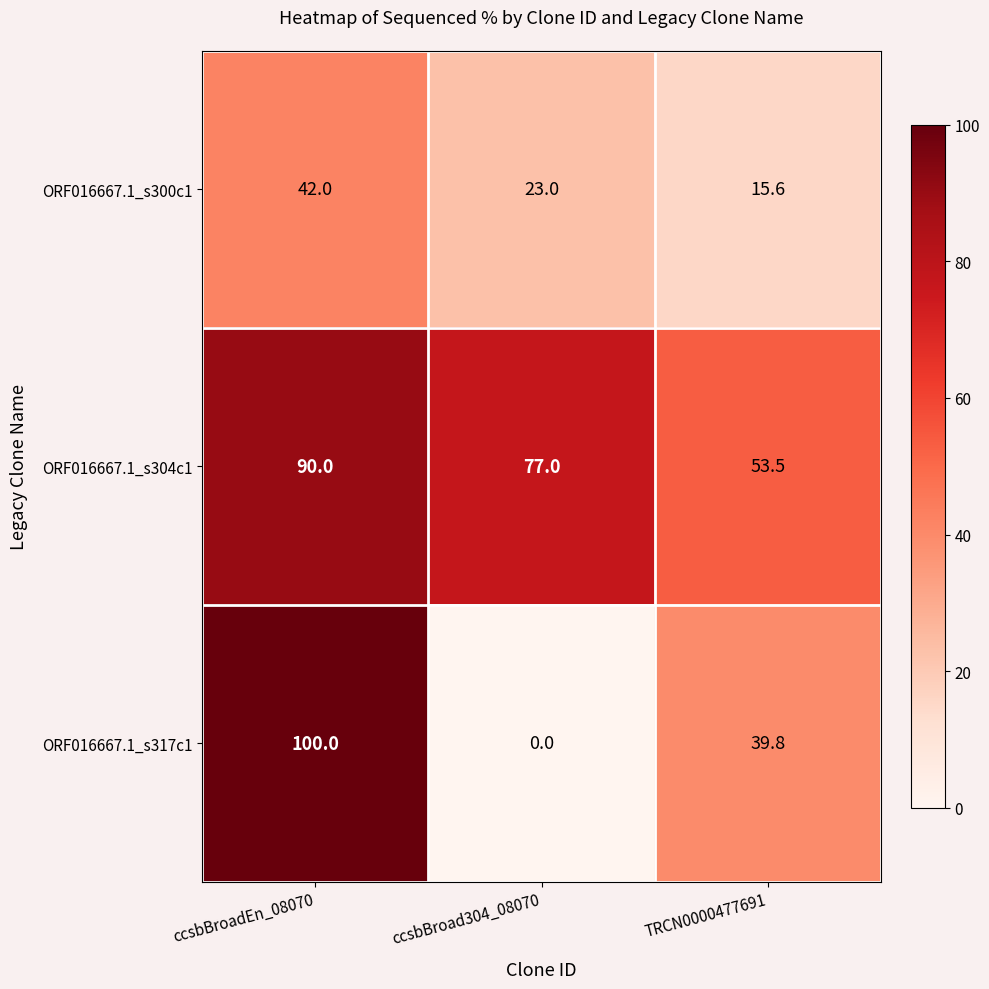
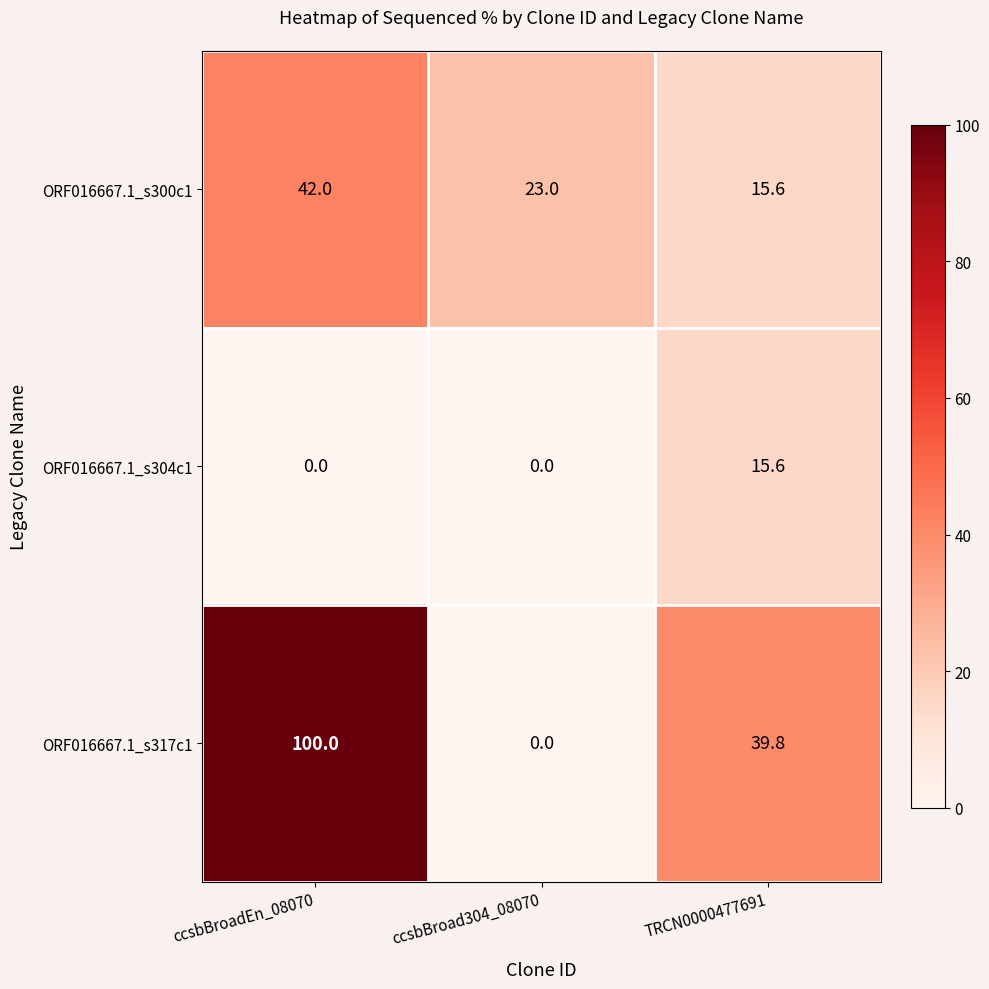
ORF016667.1_s304c1, ccsbBroadEn_08070: 90.0 -> 0.0
ORF016667.1_s304c1, ccsbBroad304_08070: 77.0 -> 0.0
ORF016667.1_s304c1, TRCN0000477691: 53.5 -> 15.6
